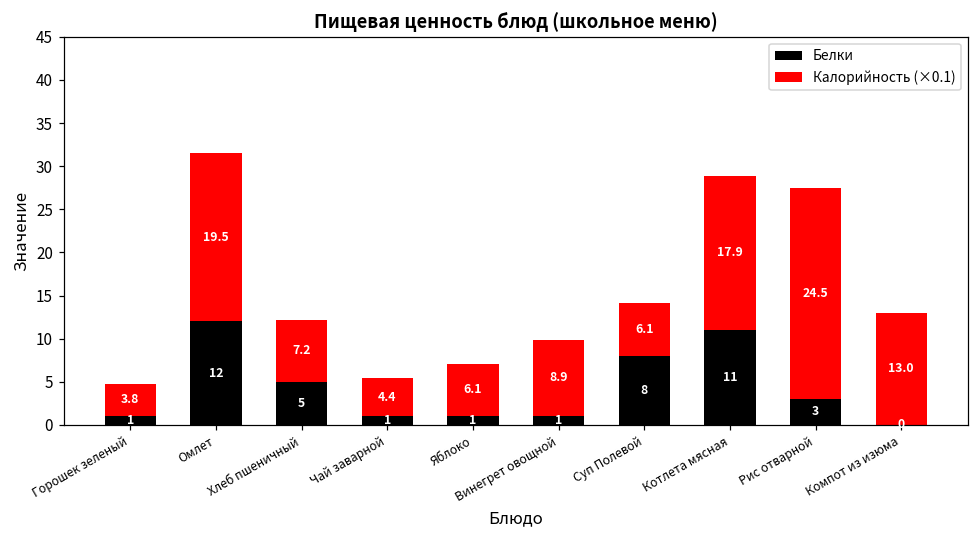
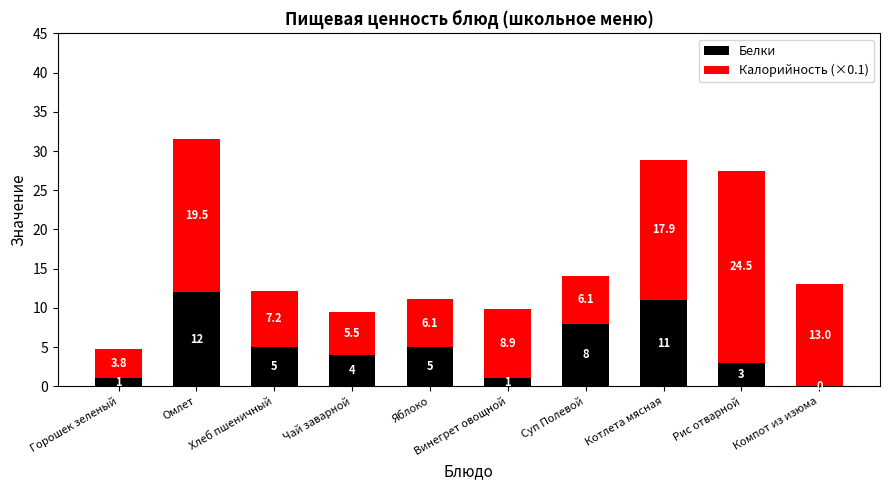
Белки, Чай заварной: 1 -> 4
Калорийность (×0.1), Чай заварной: 4.4 -> 5.5
Белки, Яблоко: 1 -> 5
